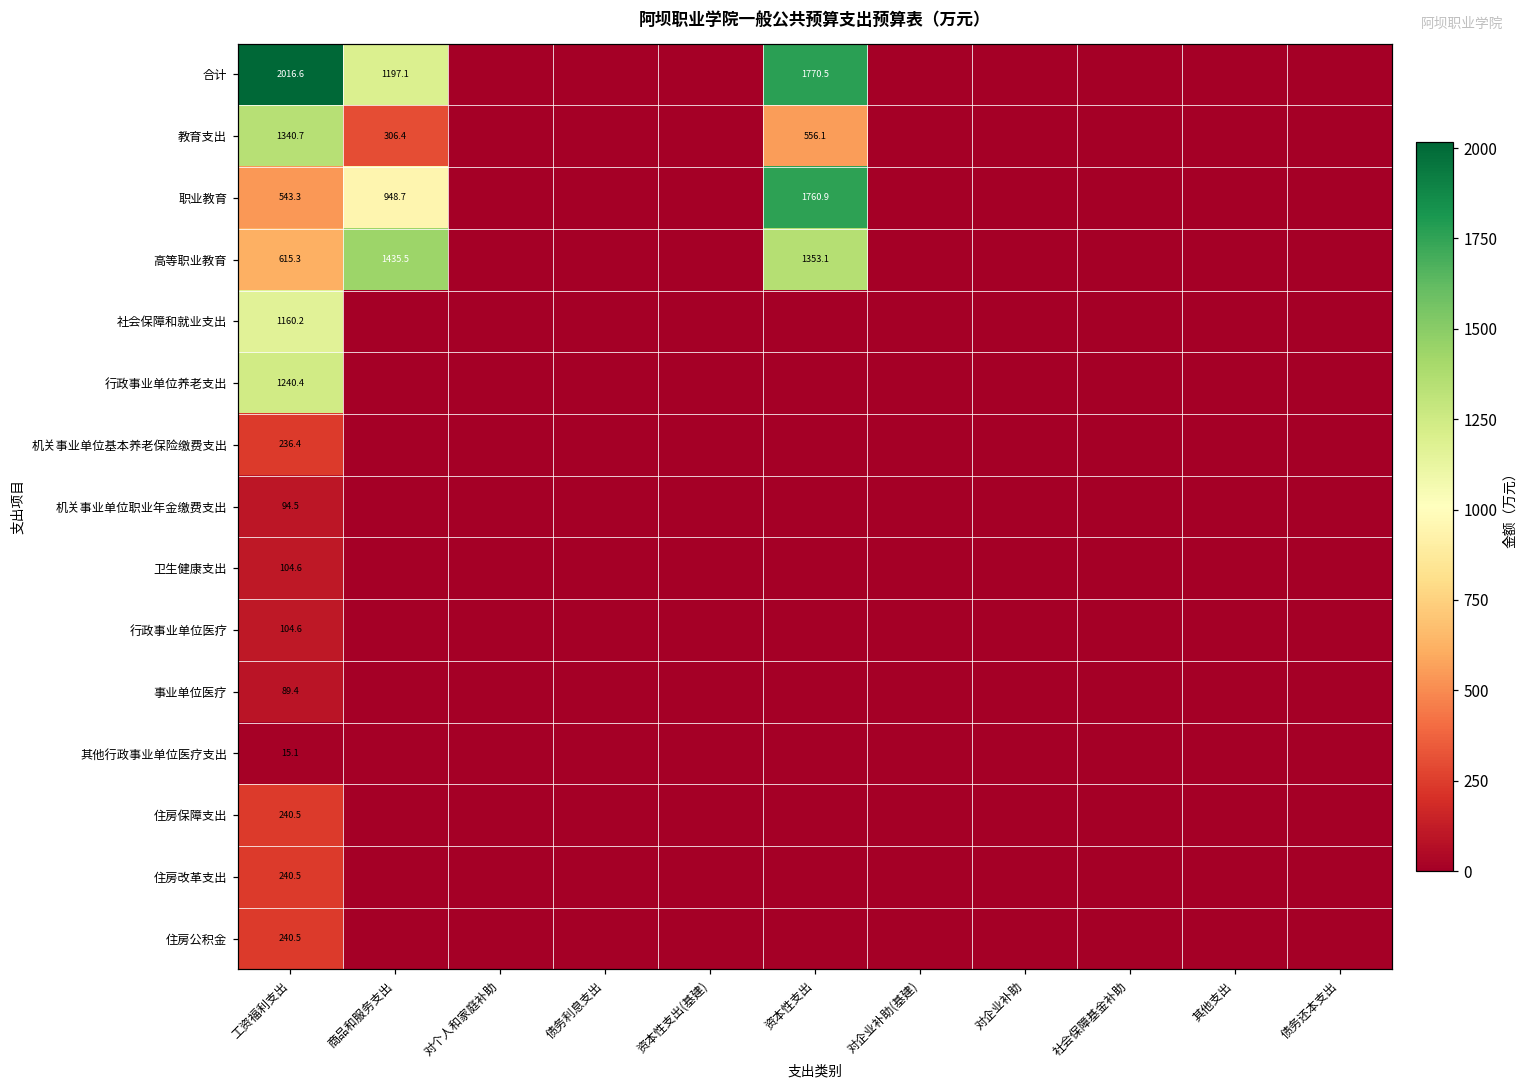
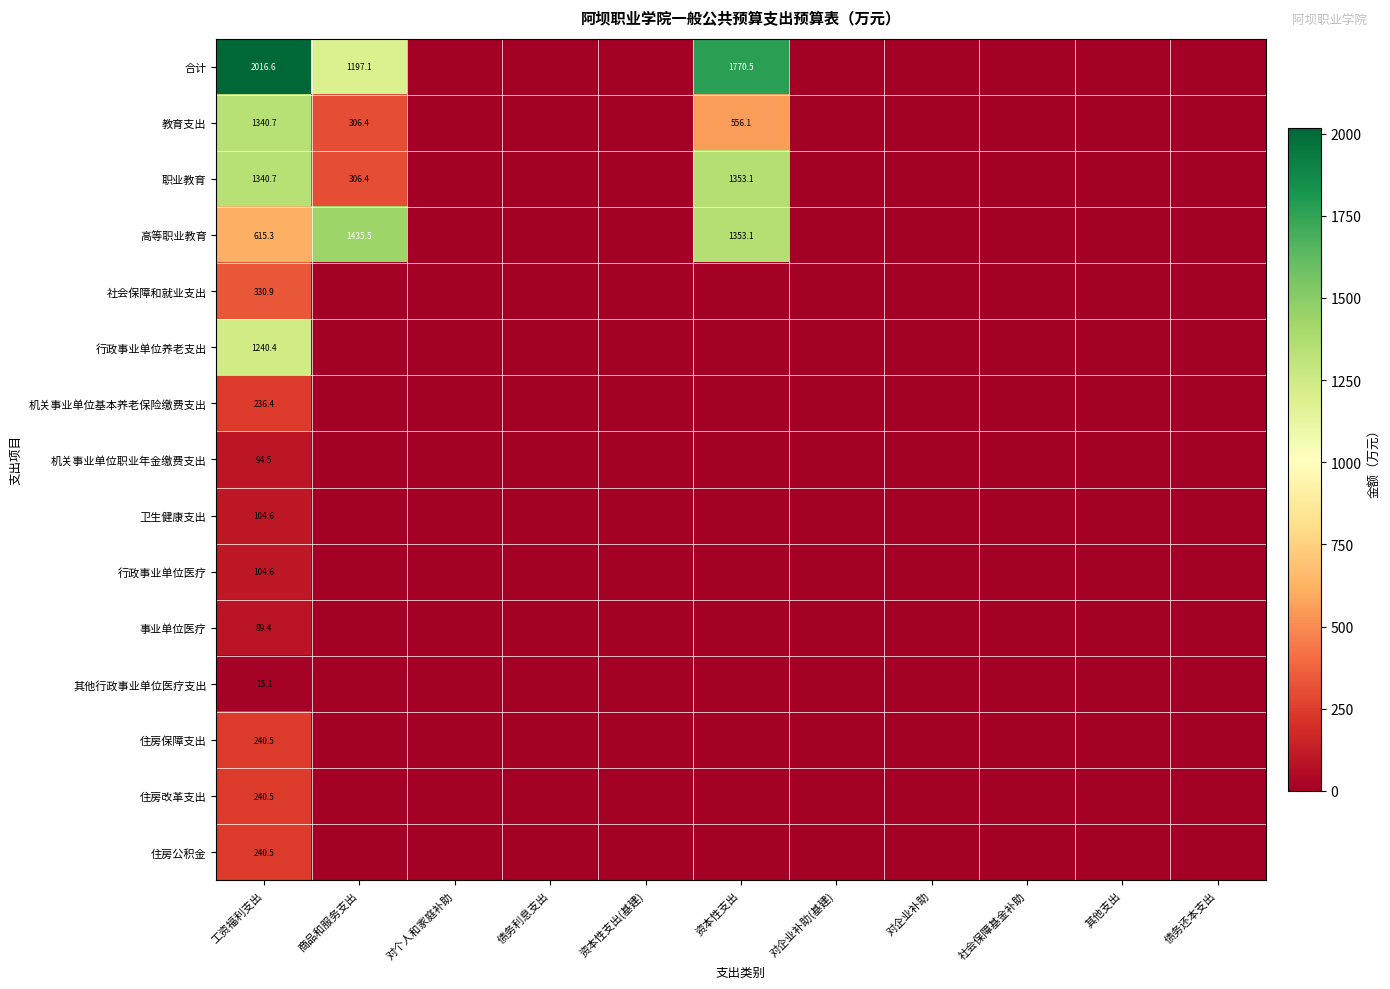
职业教育, 工资福利支出: 543.3 -> 1340.7
职业教育, 商品和服务支出: 948.7 -> 306.4
职业教育, 资本性支出: 1760.9 -> 1353.1
社会保障和就业支出, 工资福利支出: 1160.2 -> 330.9
